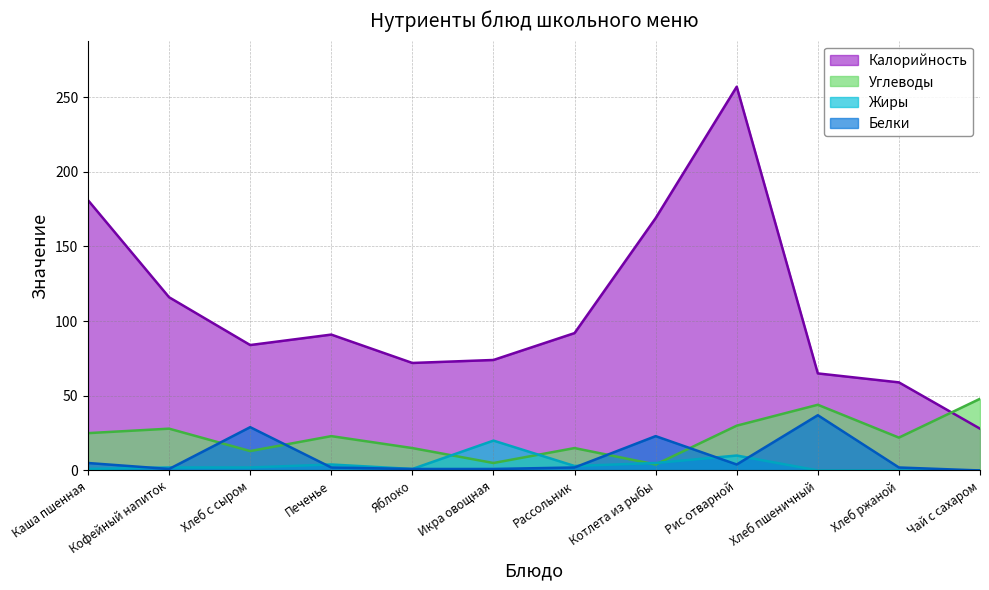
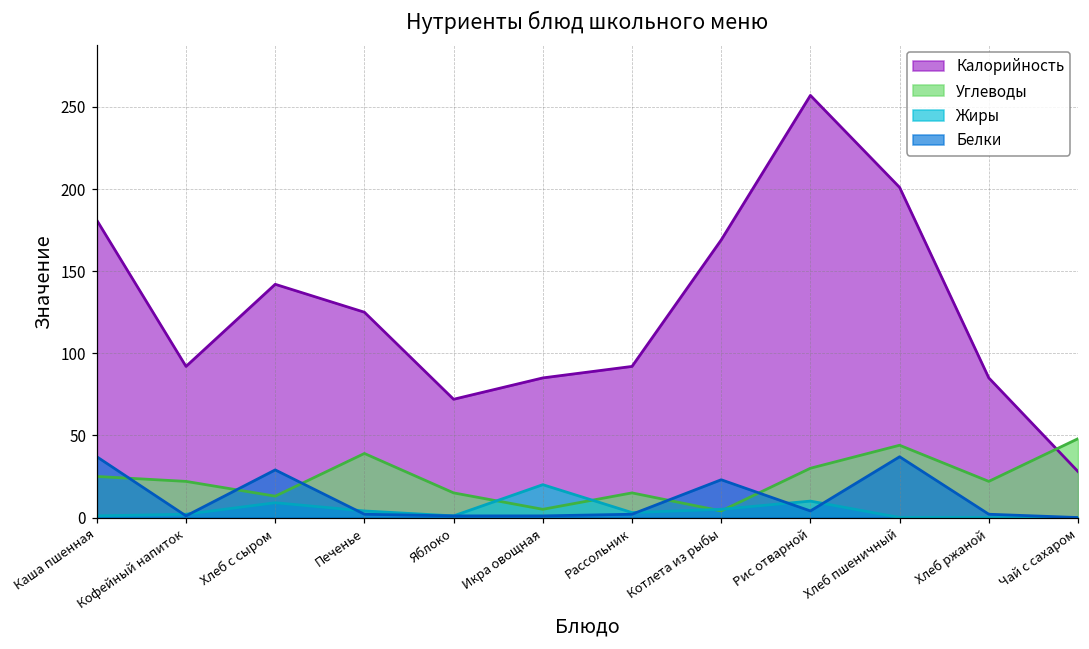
Белки, Каша пшенная: 5 -> 37
Калорийность, Кофейный напиток: 116 -> 92
Углеводы, Кофейный напиток: 28 -> 22
Калорийность, Хлеб с сыром: 84 -> 142
Жиры, Хлеб с сыром: 2 -> 9
Калорийность, Печенье: 91 -> 125
Углеводы, Печенье: 23 -> 39
Калорийность, Икра овощная: 74 -> 85
Калорийность, Хлеб пшеничный: 65 -> 201
Калорийность, Хлеб ржаной: 59 -> 85
